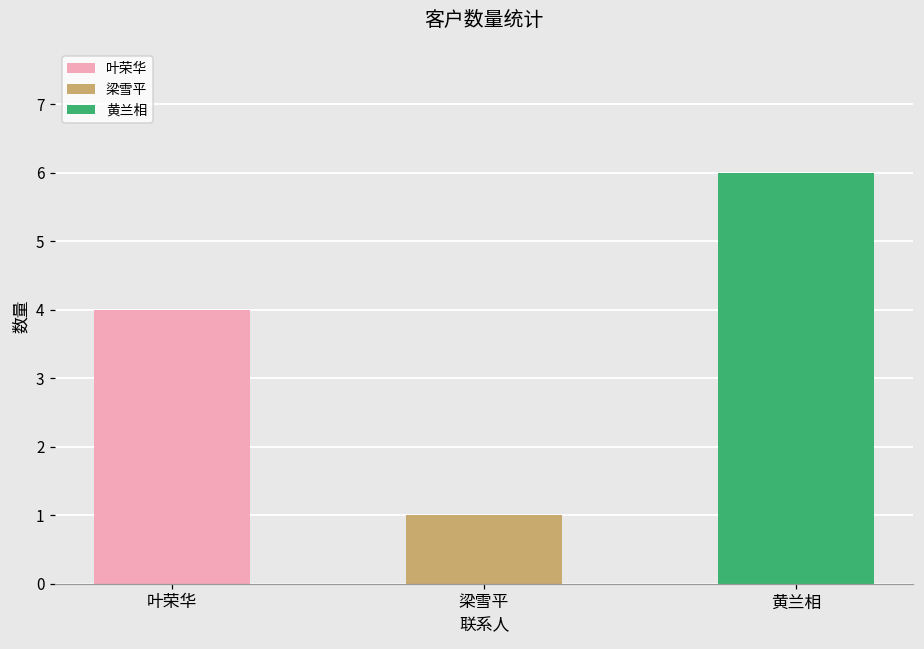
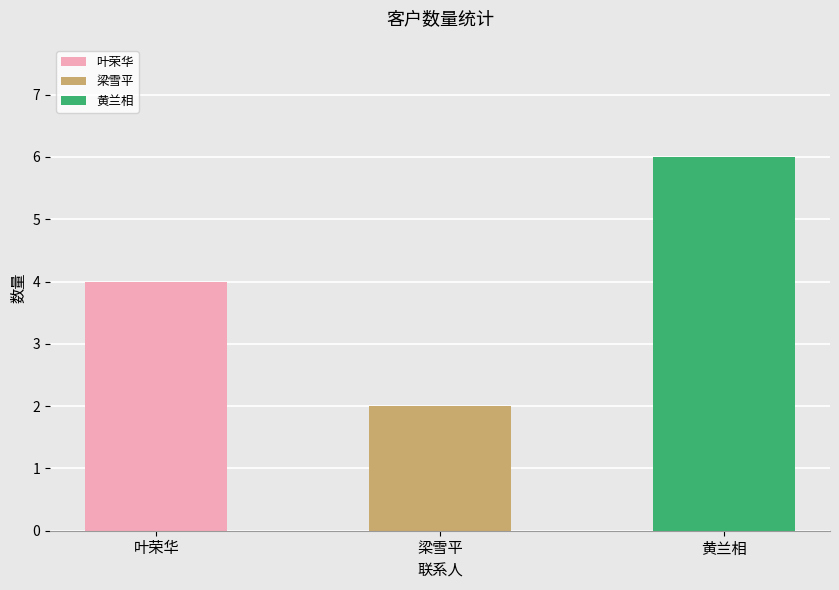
梁雪平: 1 -> 2
